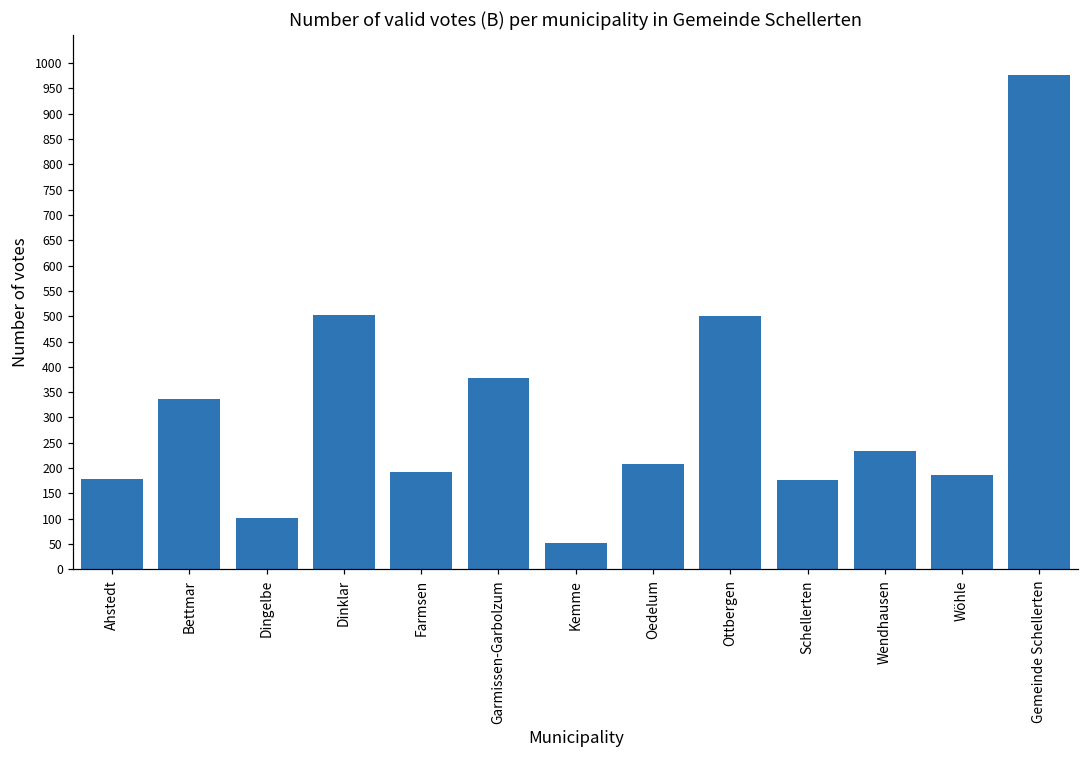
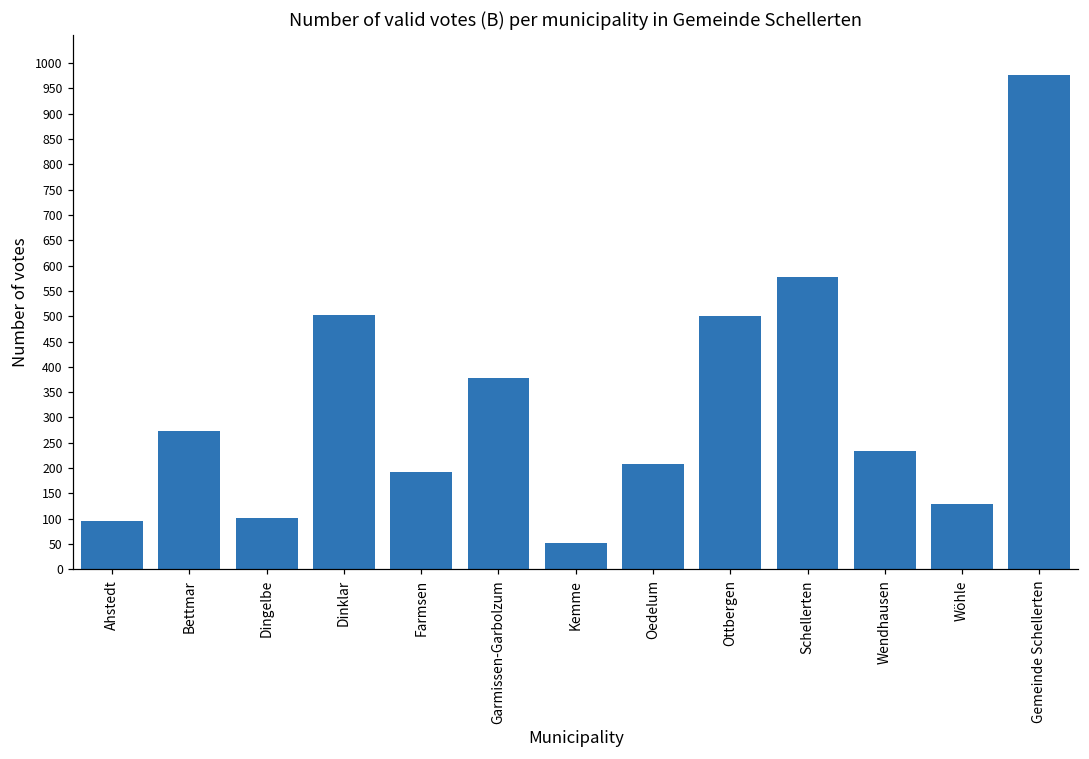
Ahstedt: 180 -> 100
Bettmar: 340 -> 270
Schellerten: 180 -> 580
Wöhle: 190 -> 130
